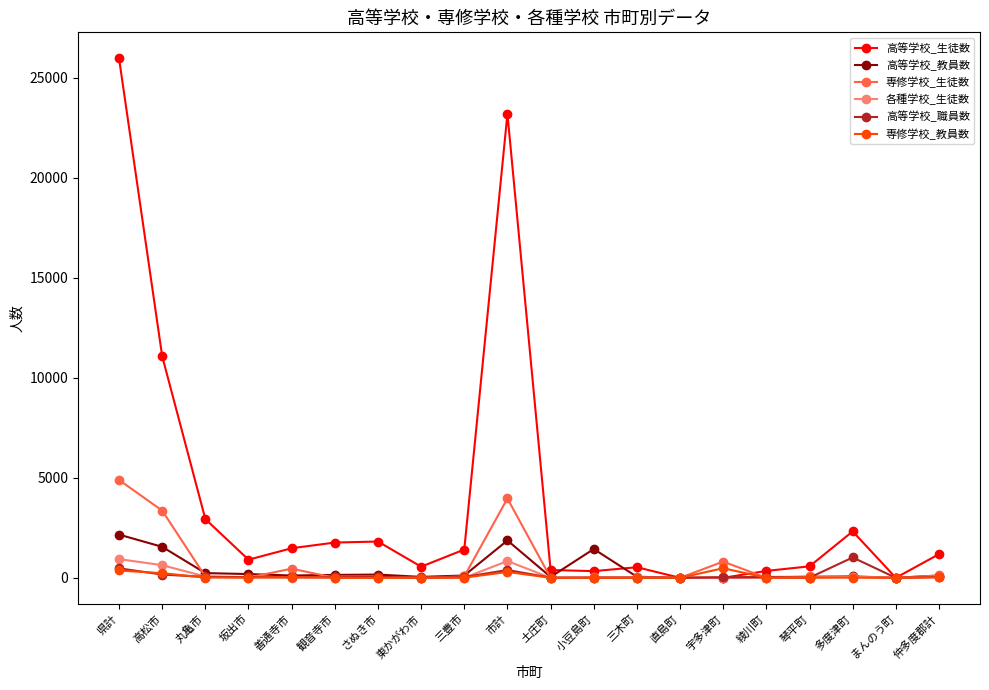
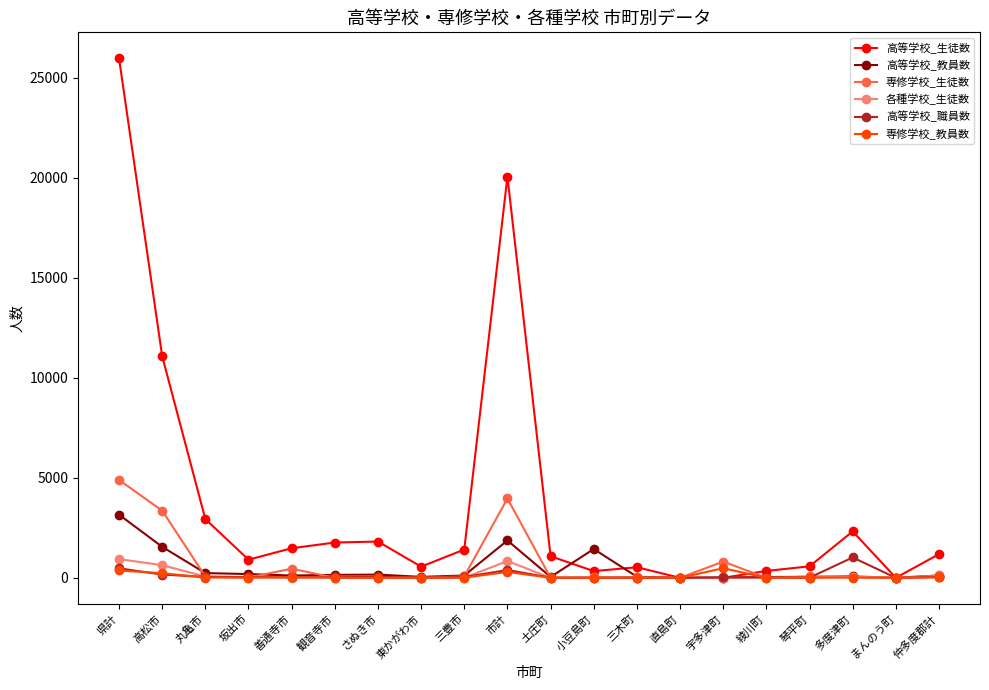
高等学校_教員数, 県計: 2200 -> 3200
高等学校_生徒数, 市計: 23200 -> 20100
高等学校_生徒数, 土庄町: 400 -> 1100
